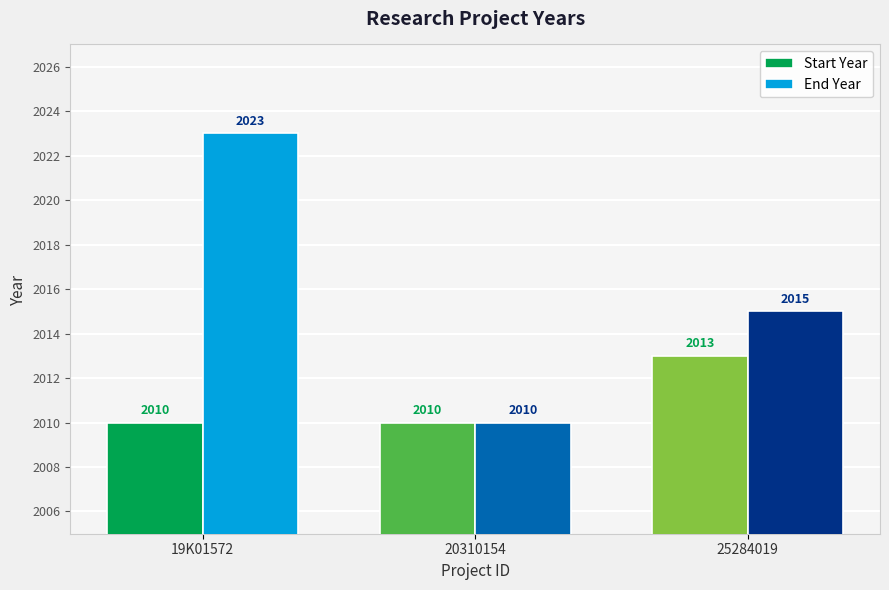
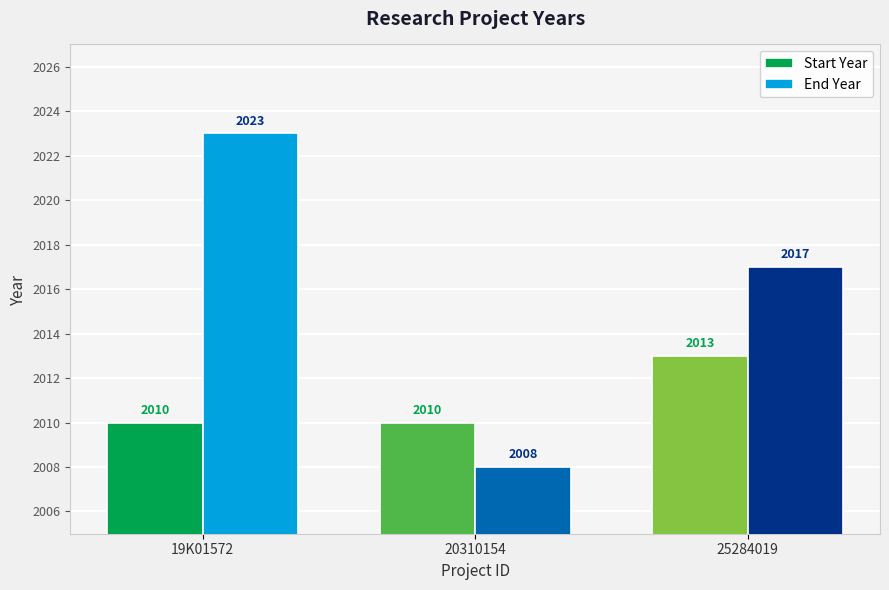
End Year, 20310154: 2010 -> 2008
End Year, 25284019: 2015 -> 2017
